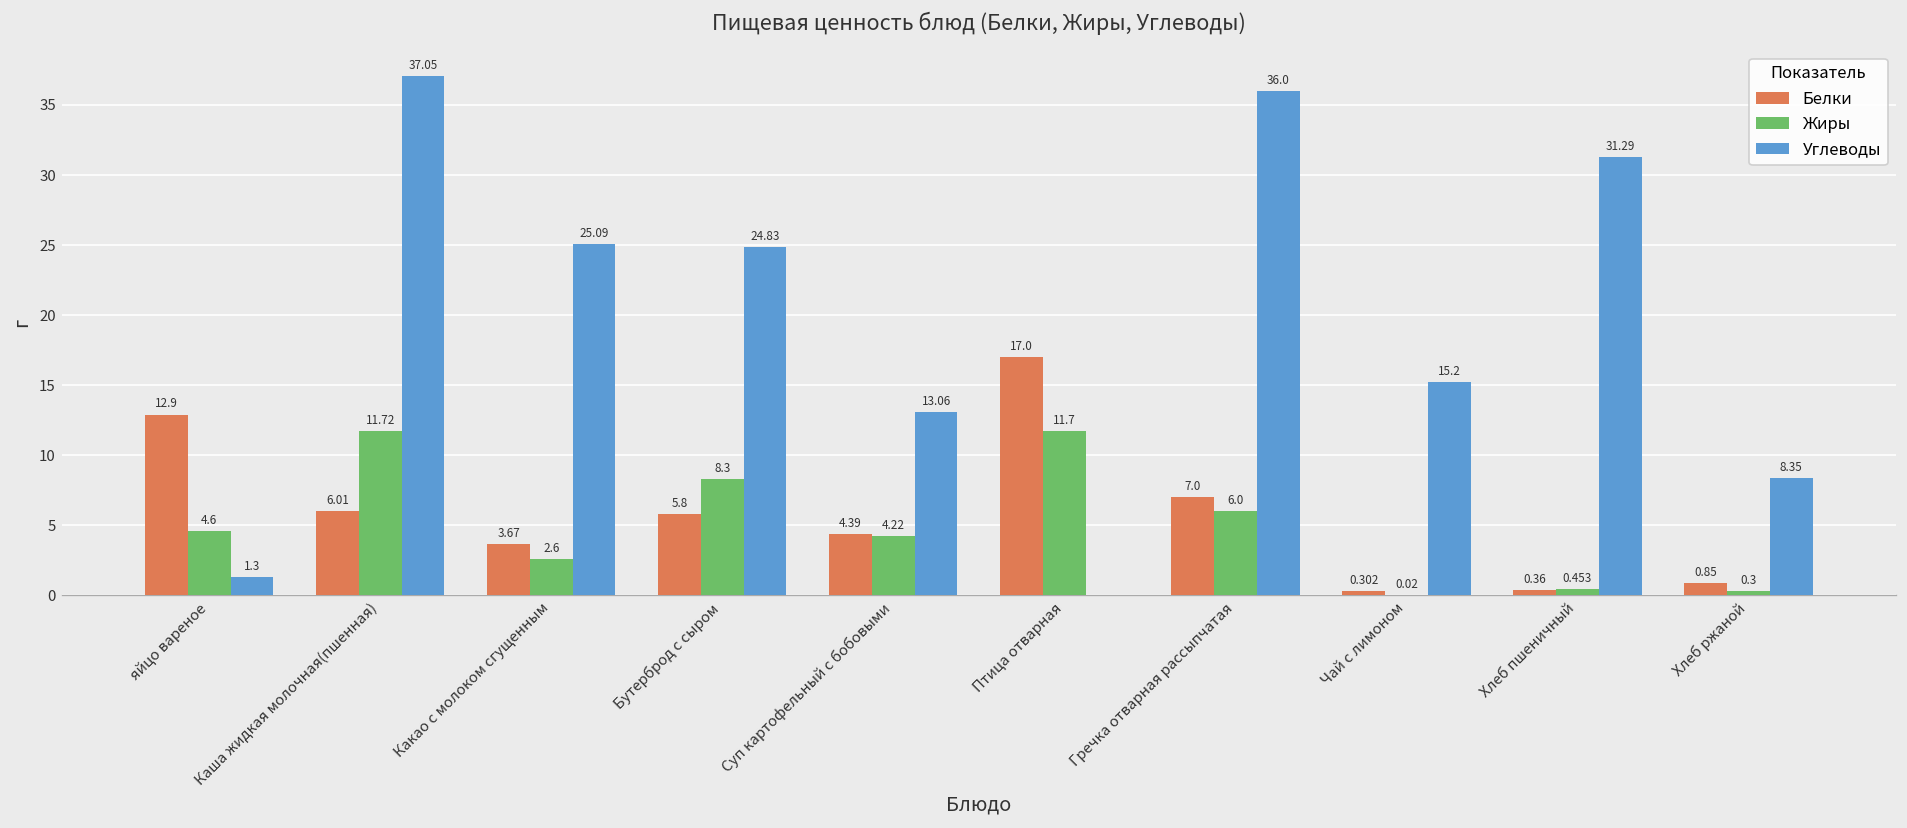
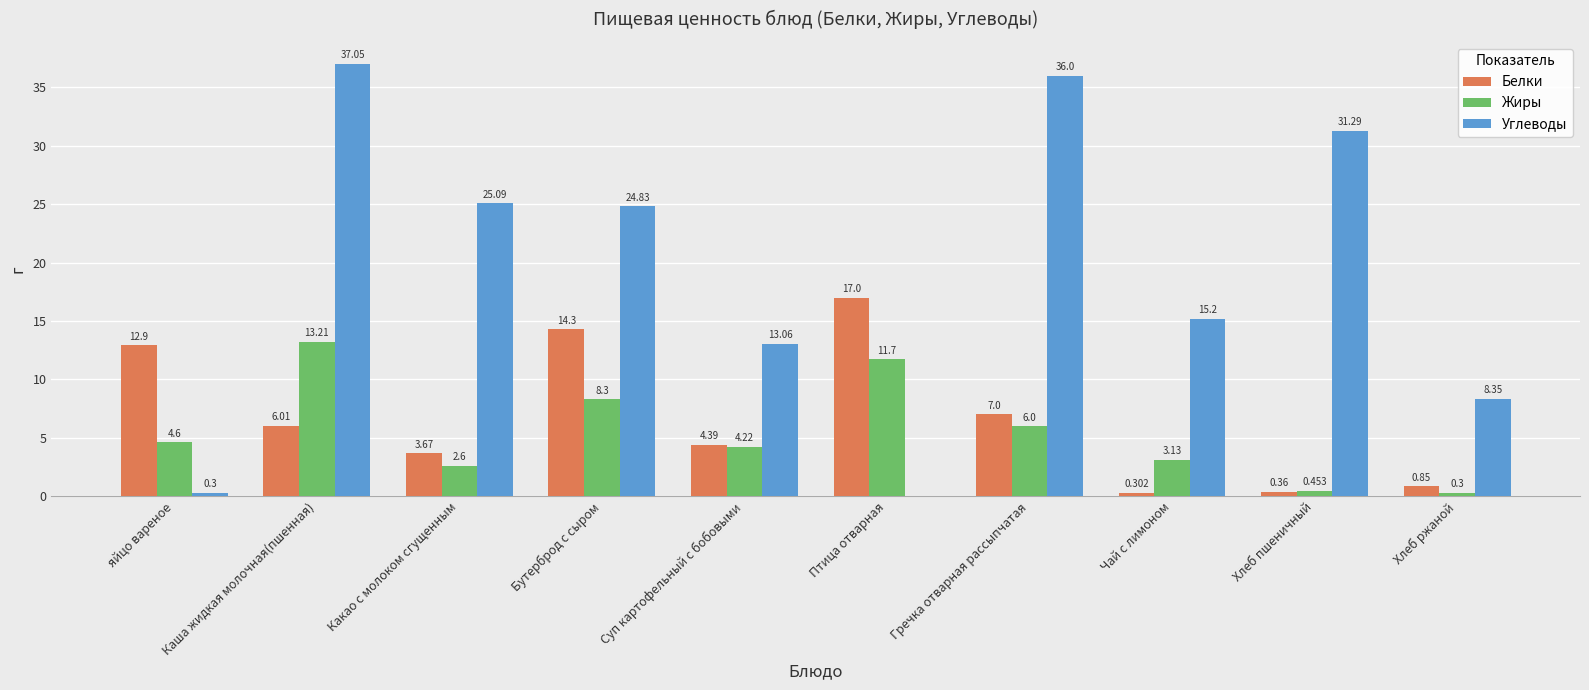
Углеводы, яйцо вареное: 1.3 -> 0.3
Жиры, Каша жидкая молочная(пшенная): 11.72 -> 13.21
Белки, Бутерброд с сыром: 5.8 -> 14.3
Жиры, Чай с лимоном: 0.02 -> 3.13
